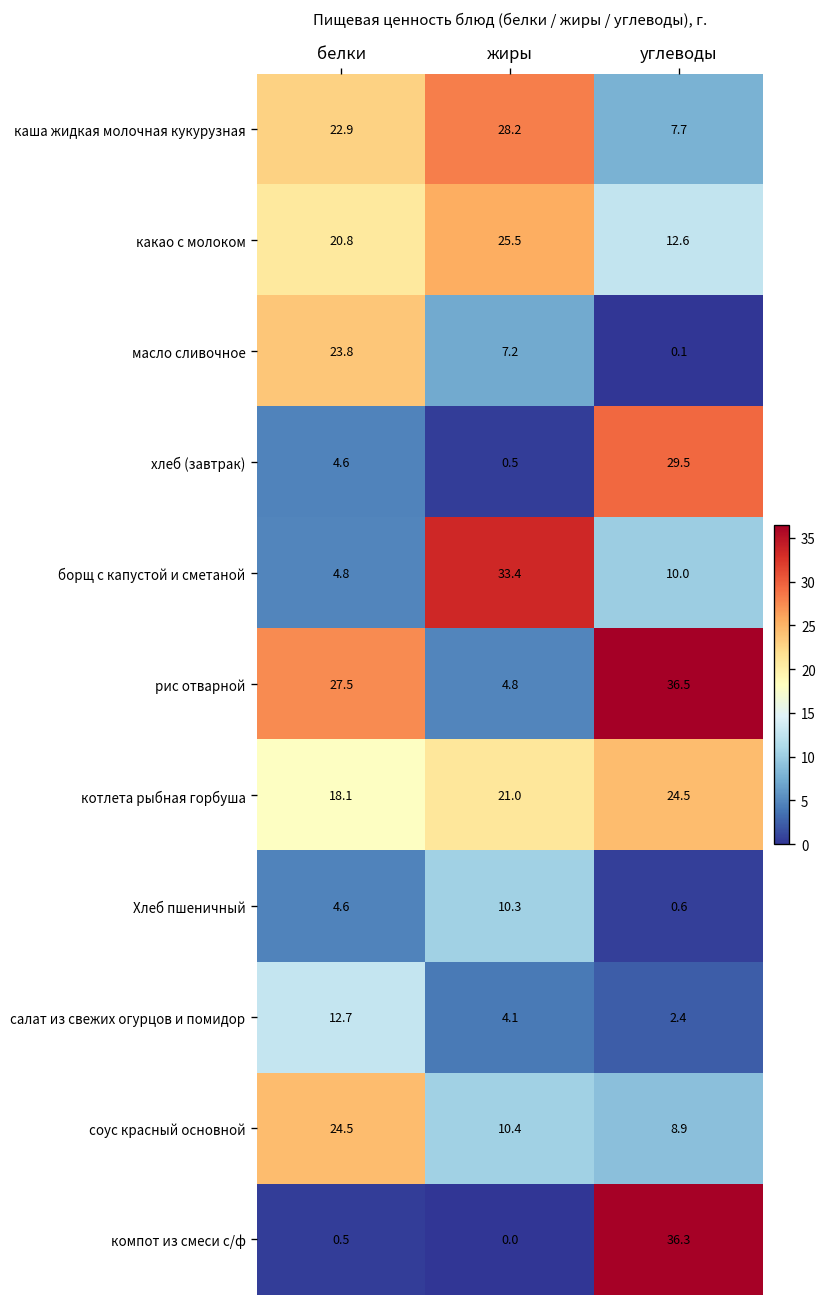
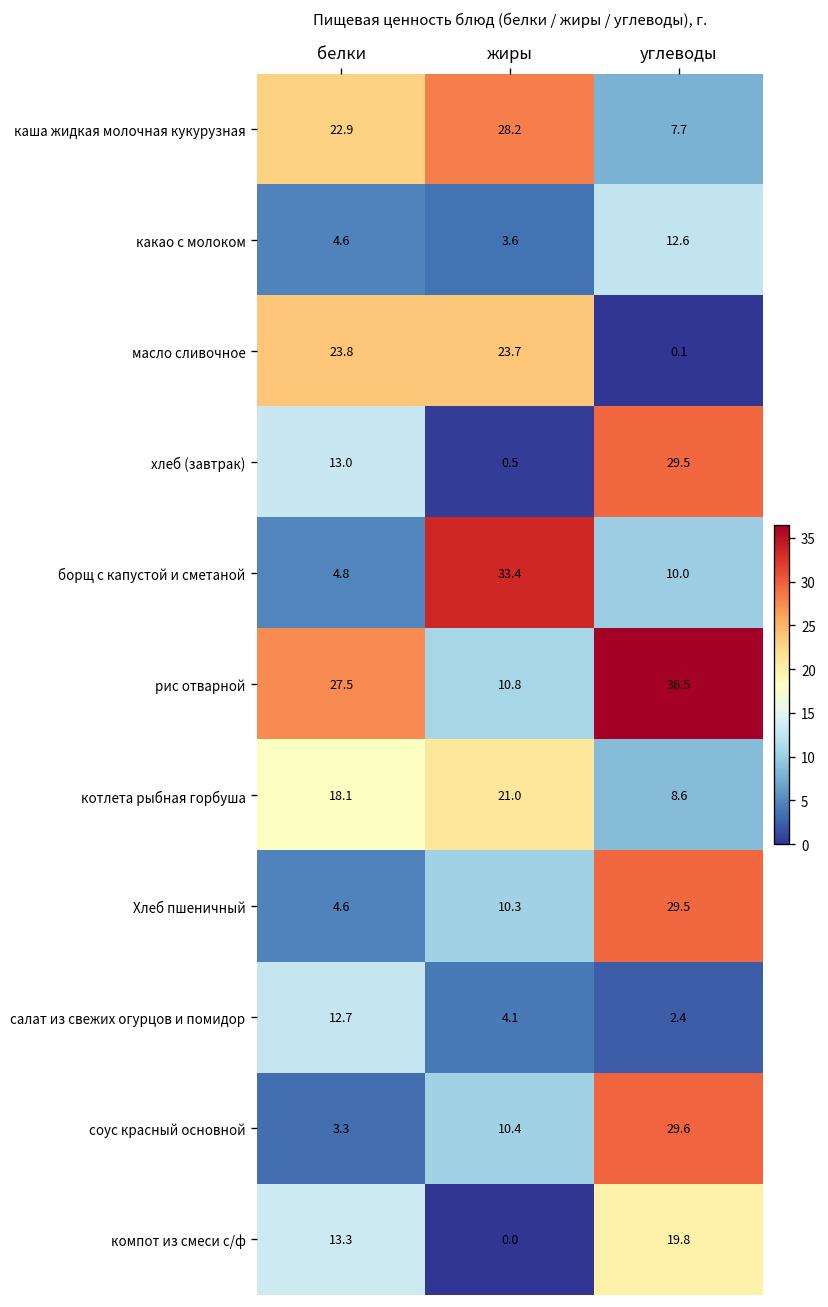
какао с молоком, белки: 20.8 -> 4.6
какао с молоком, жиры: 25.5 -> 3.6
масло сливочное, жиры: 7.2 -> 23.7
хлеб (завтрак), белки: 4.6 -> 13.0
рис отварной, жиры: 4.8 -> 10.8
котлета рыбная горбуша, углеводы: 24.5 -> 8.6
Хлеб пшеничный, углеводы: 0.6 -> 29.5
соус красный основной, белки: 24.5 -> 3.3
соус красный основной, углеводы: 8.9 -> 29.6
компот из смеси с/ф, белки: 0.5 -> 13.3
компот из смеси с/ф, углеводы: 36.3 -> 19.8
